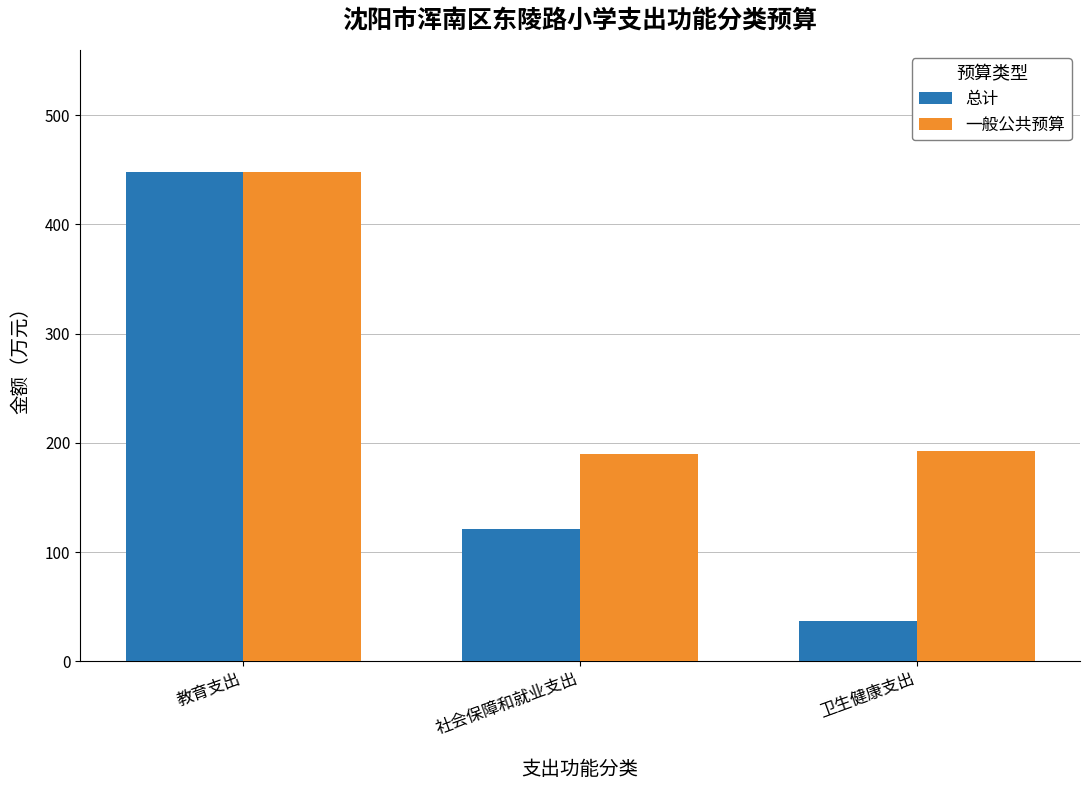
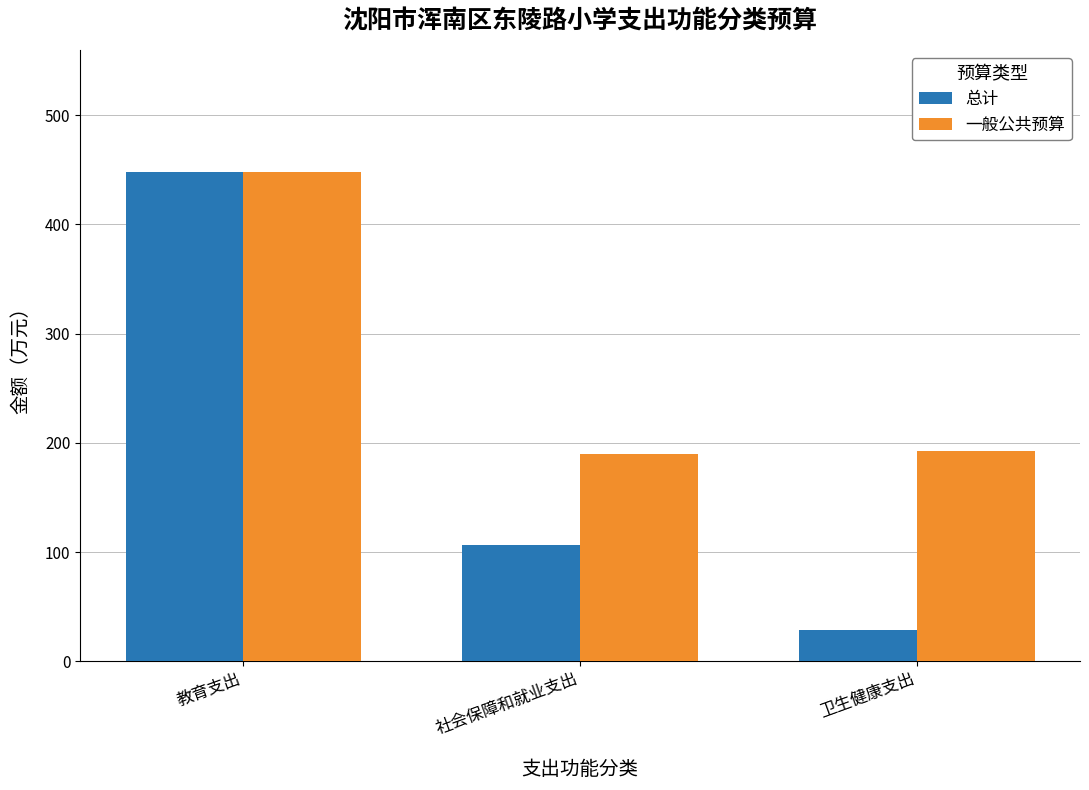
总计, 社会保障和就业支出: 121 -> 106
总计, 卫生健康支出: 37 -> 29
